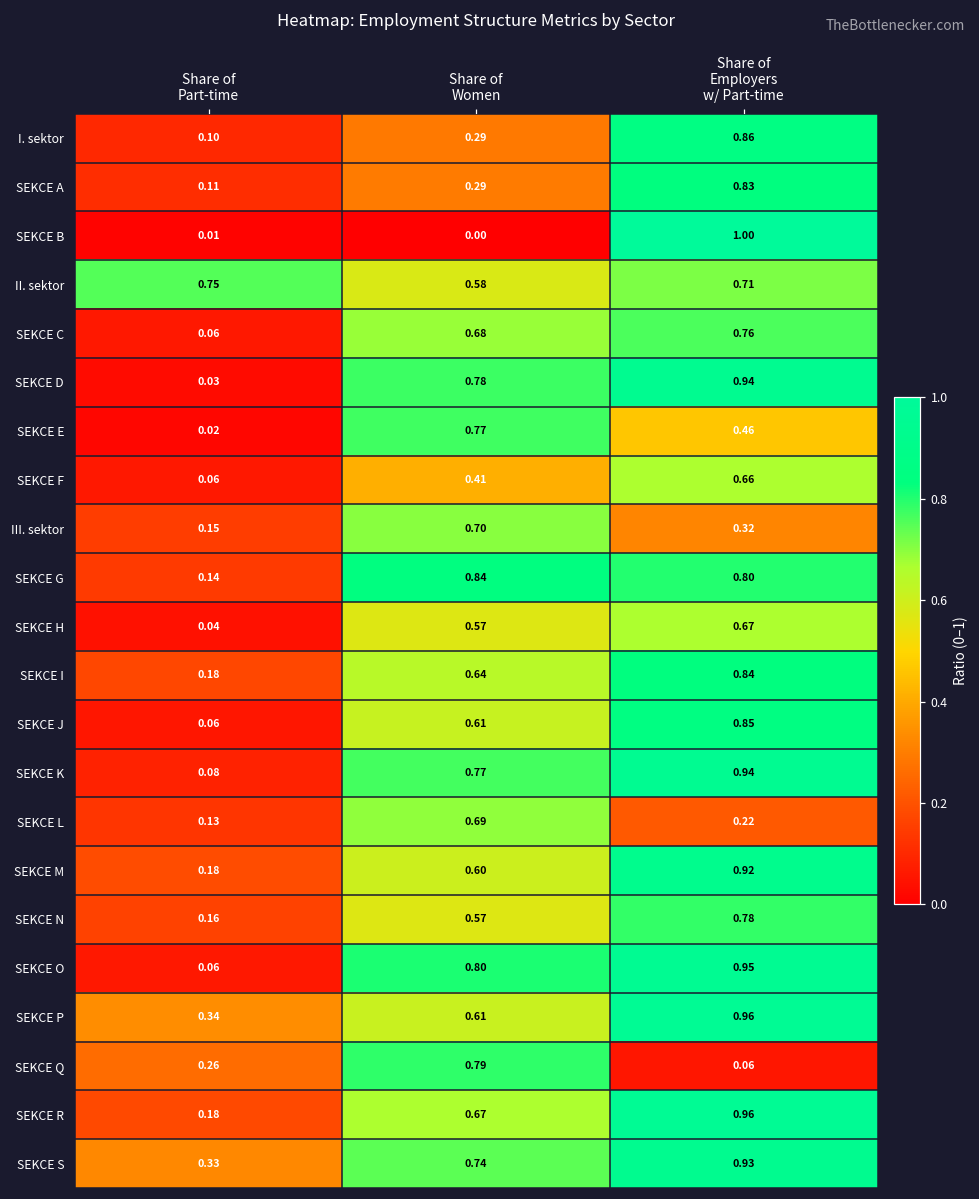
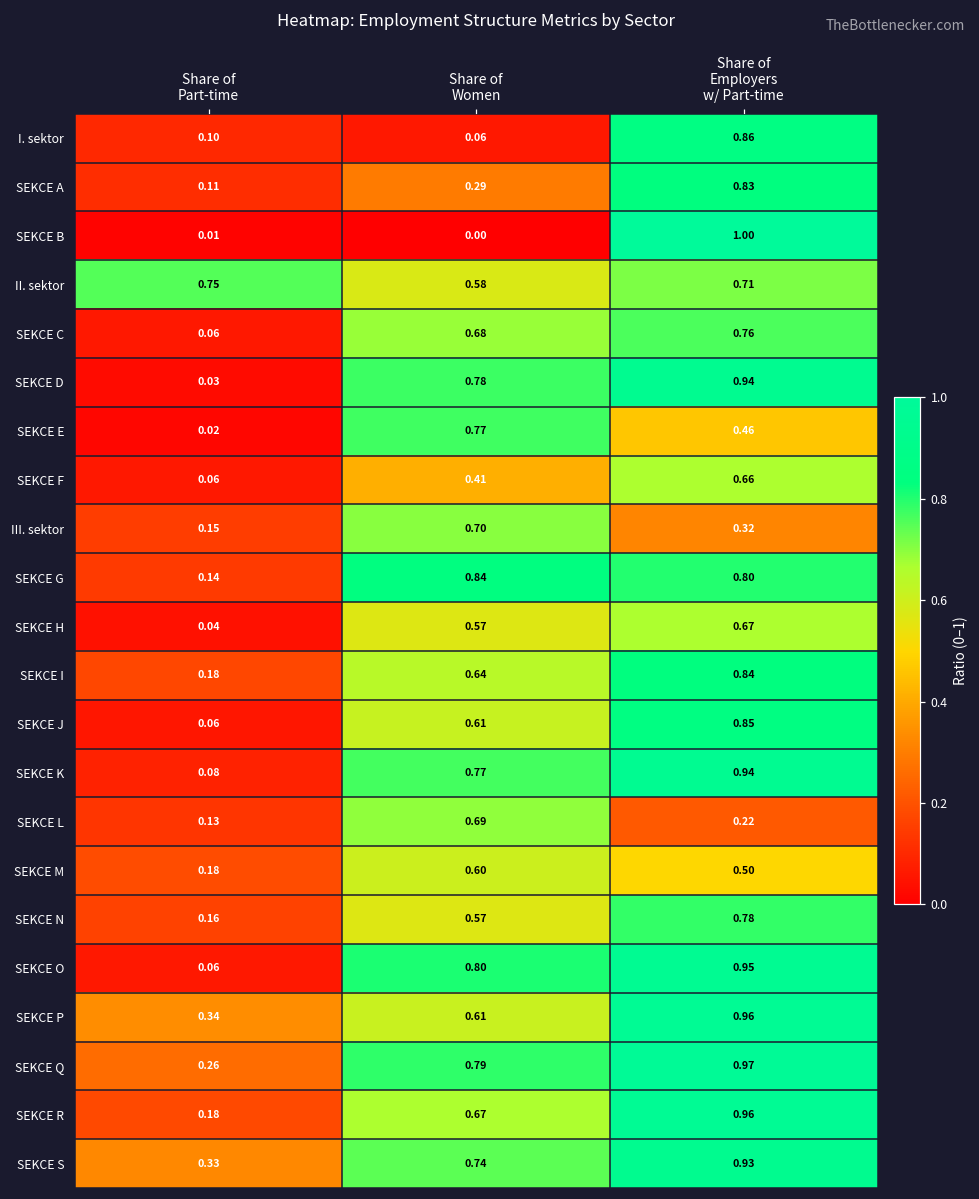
I. sektor, Share of Women: 0.29 -> 0.06
SEKCE M, Share of Employers w/ Part-time: 0.92 -> 0.50
SEKCE Q, Share of Employers w/ Part-time: 0.06 -> 0.97
